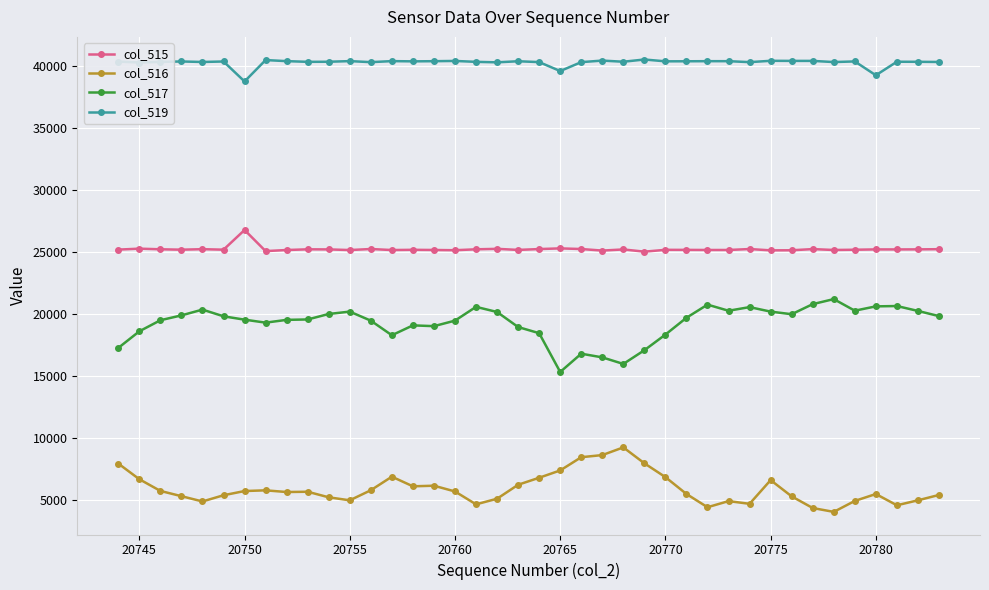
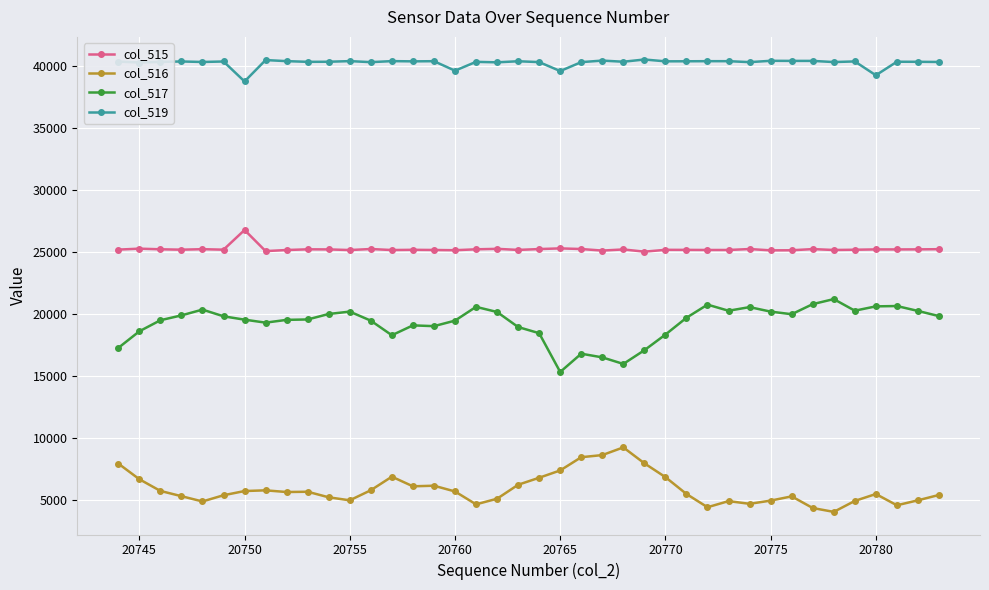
col_519, 20760: 40400 -> 39600
col_516, 20775: 6600 -> 4900
